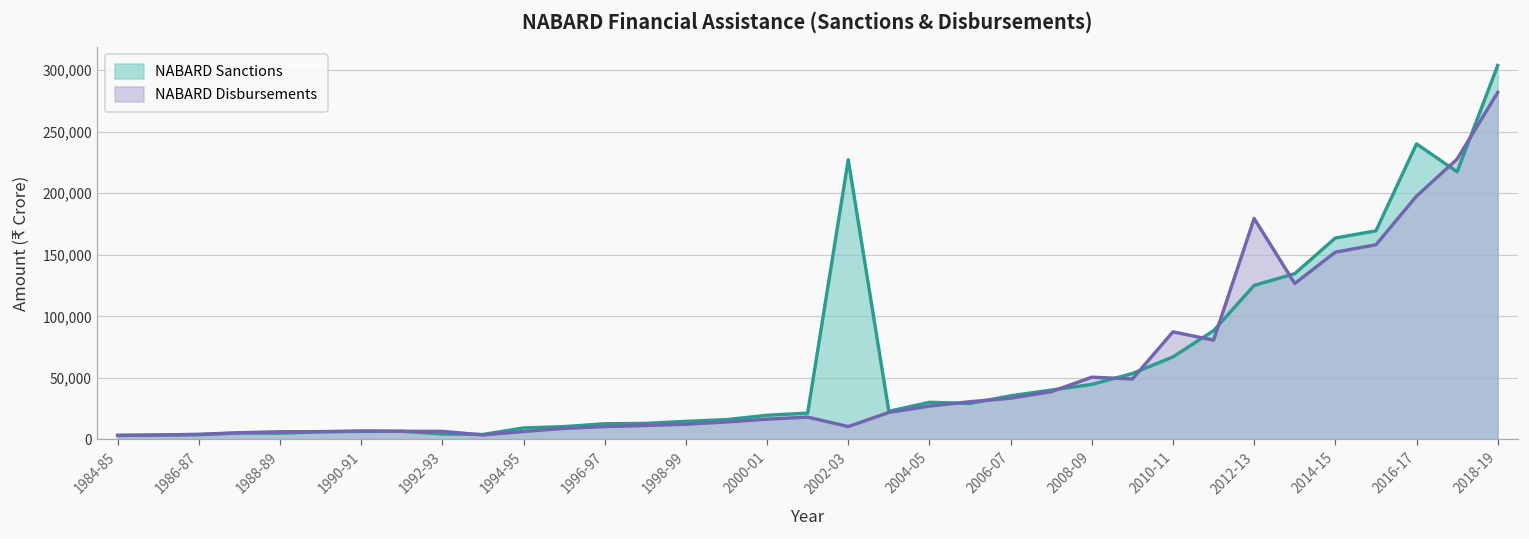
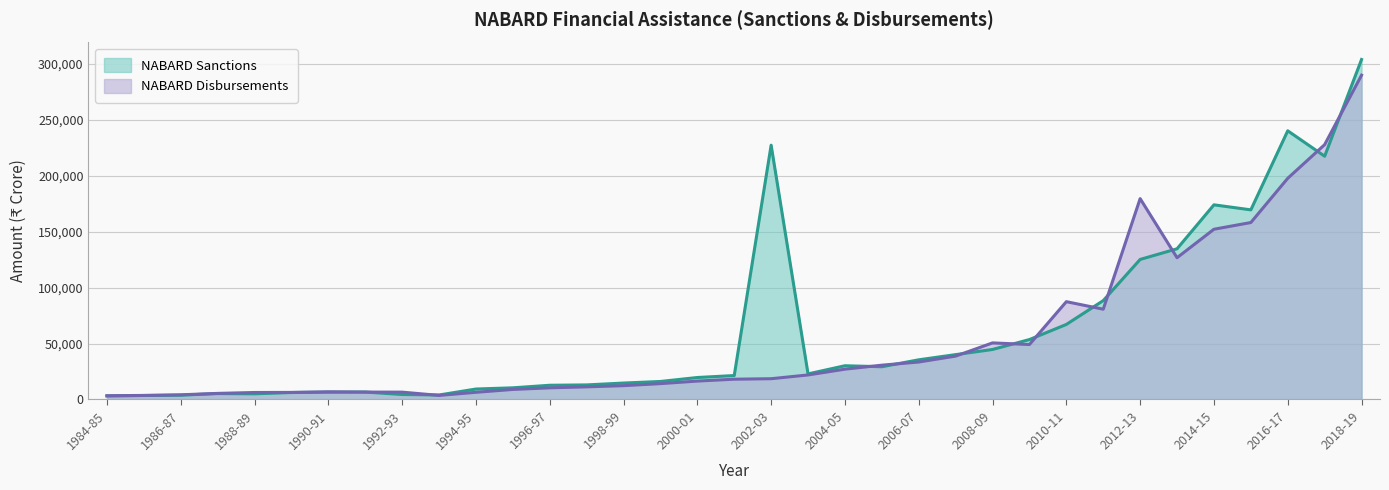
NABARD Disbursements, 2002-03: 10,000 -> 19,000
NABARD Sanctions, 2014-15: 164,000 -> 174,000
NABARD Disbursements, 2018-19: 282,000 -> 290,000
